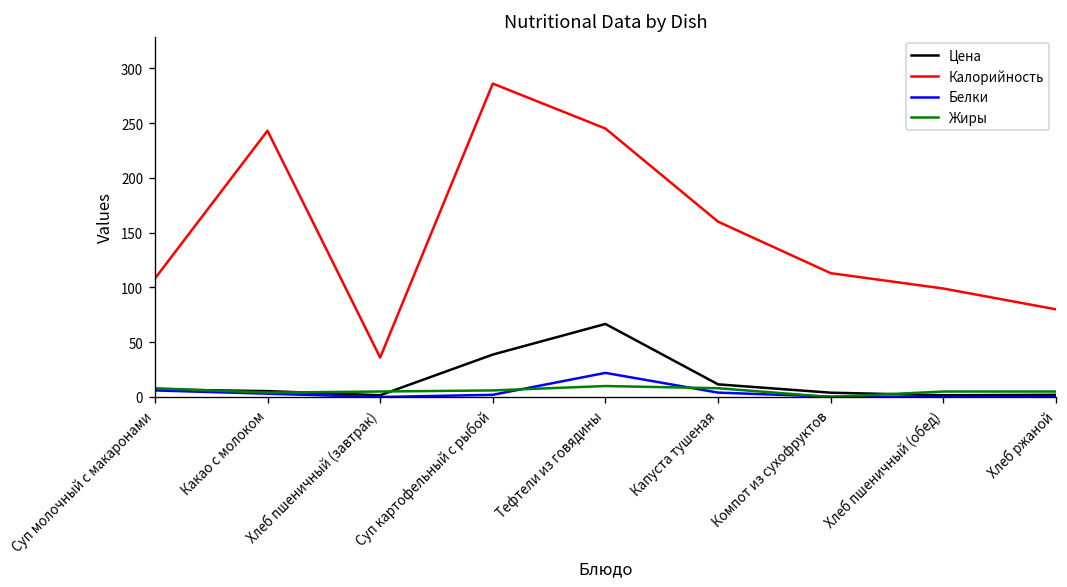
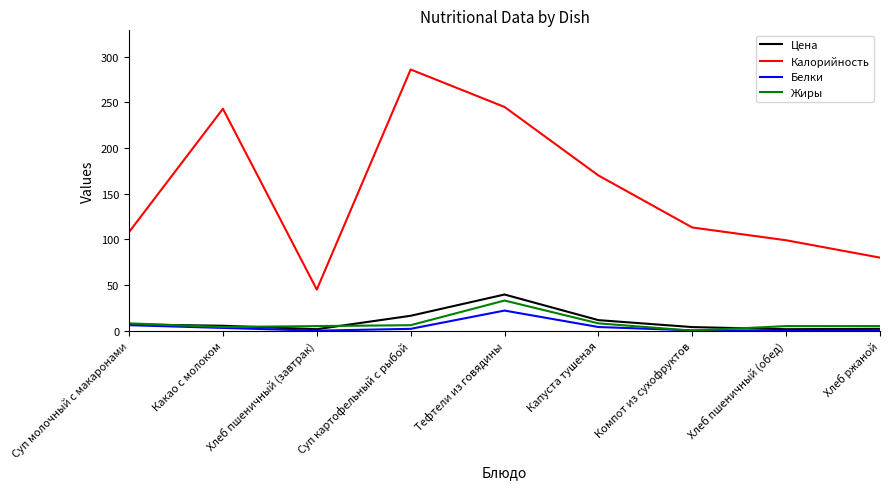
Калорийность, Хлеб пшеничный (завтрак): 40 -> 50
Цена, Суп картофельный с рыбой: 40 -> 20
Цена, Тефтели из говядины: 70 -> 40
Жиры, Тефтели из говядины: 10 -> 30
Калорийность, Капуста тушеная: 160 -> 170
